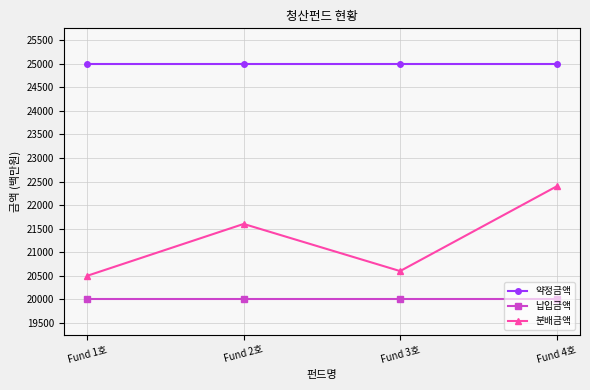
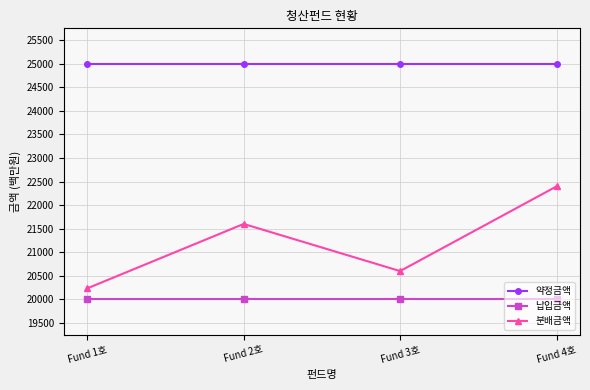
분배금액, Fund 1호: 20500 -> 20200
